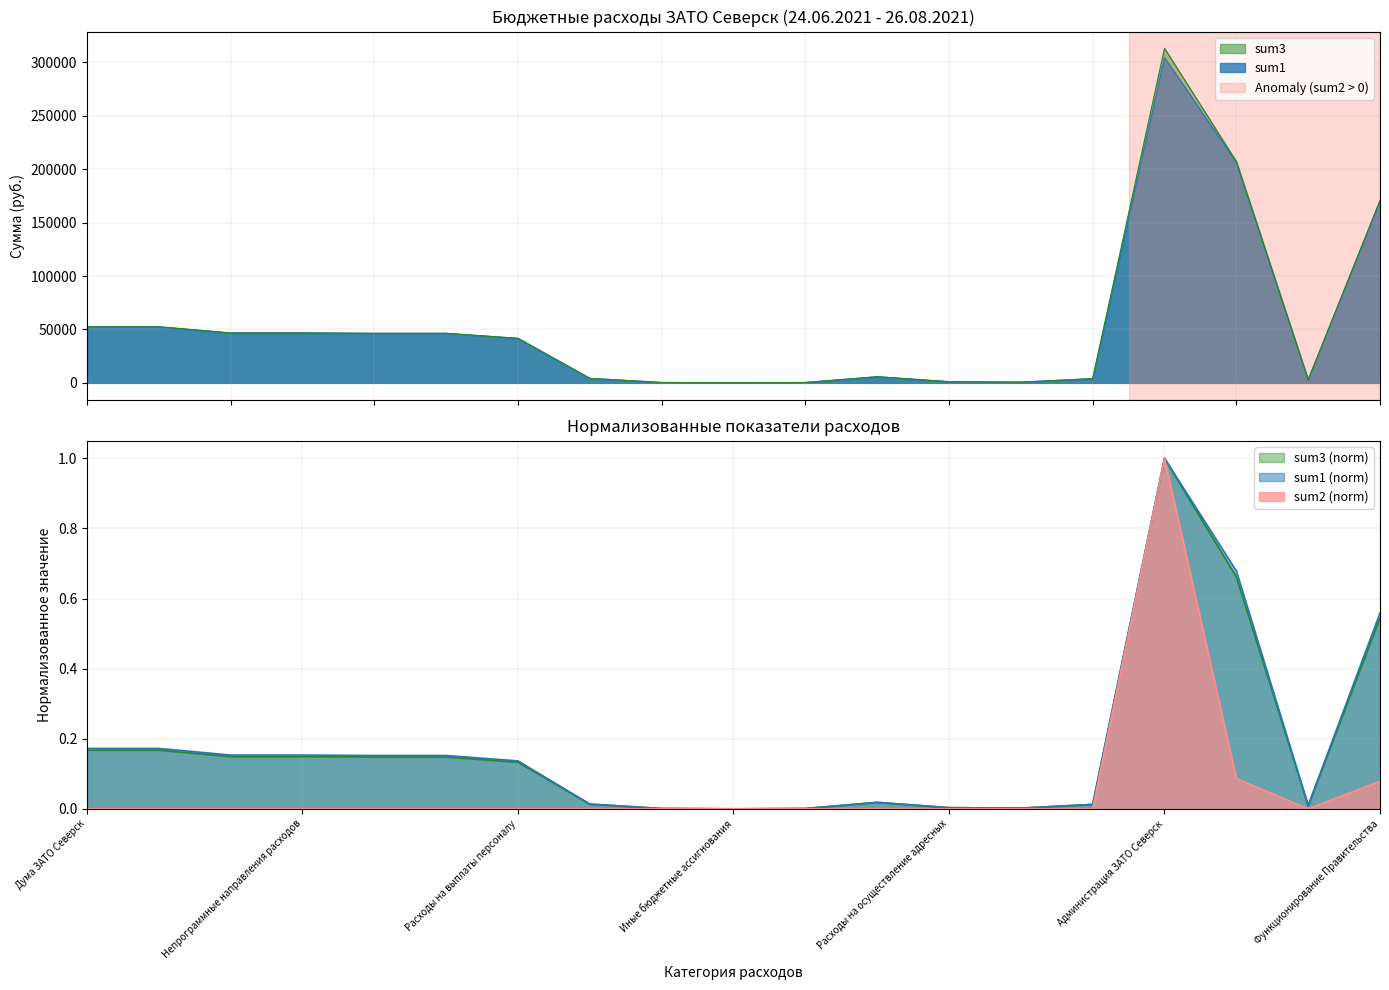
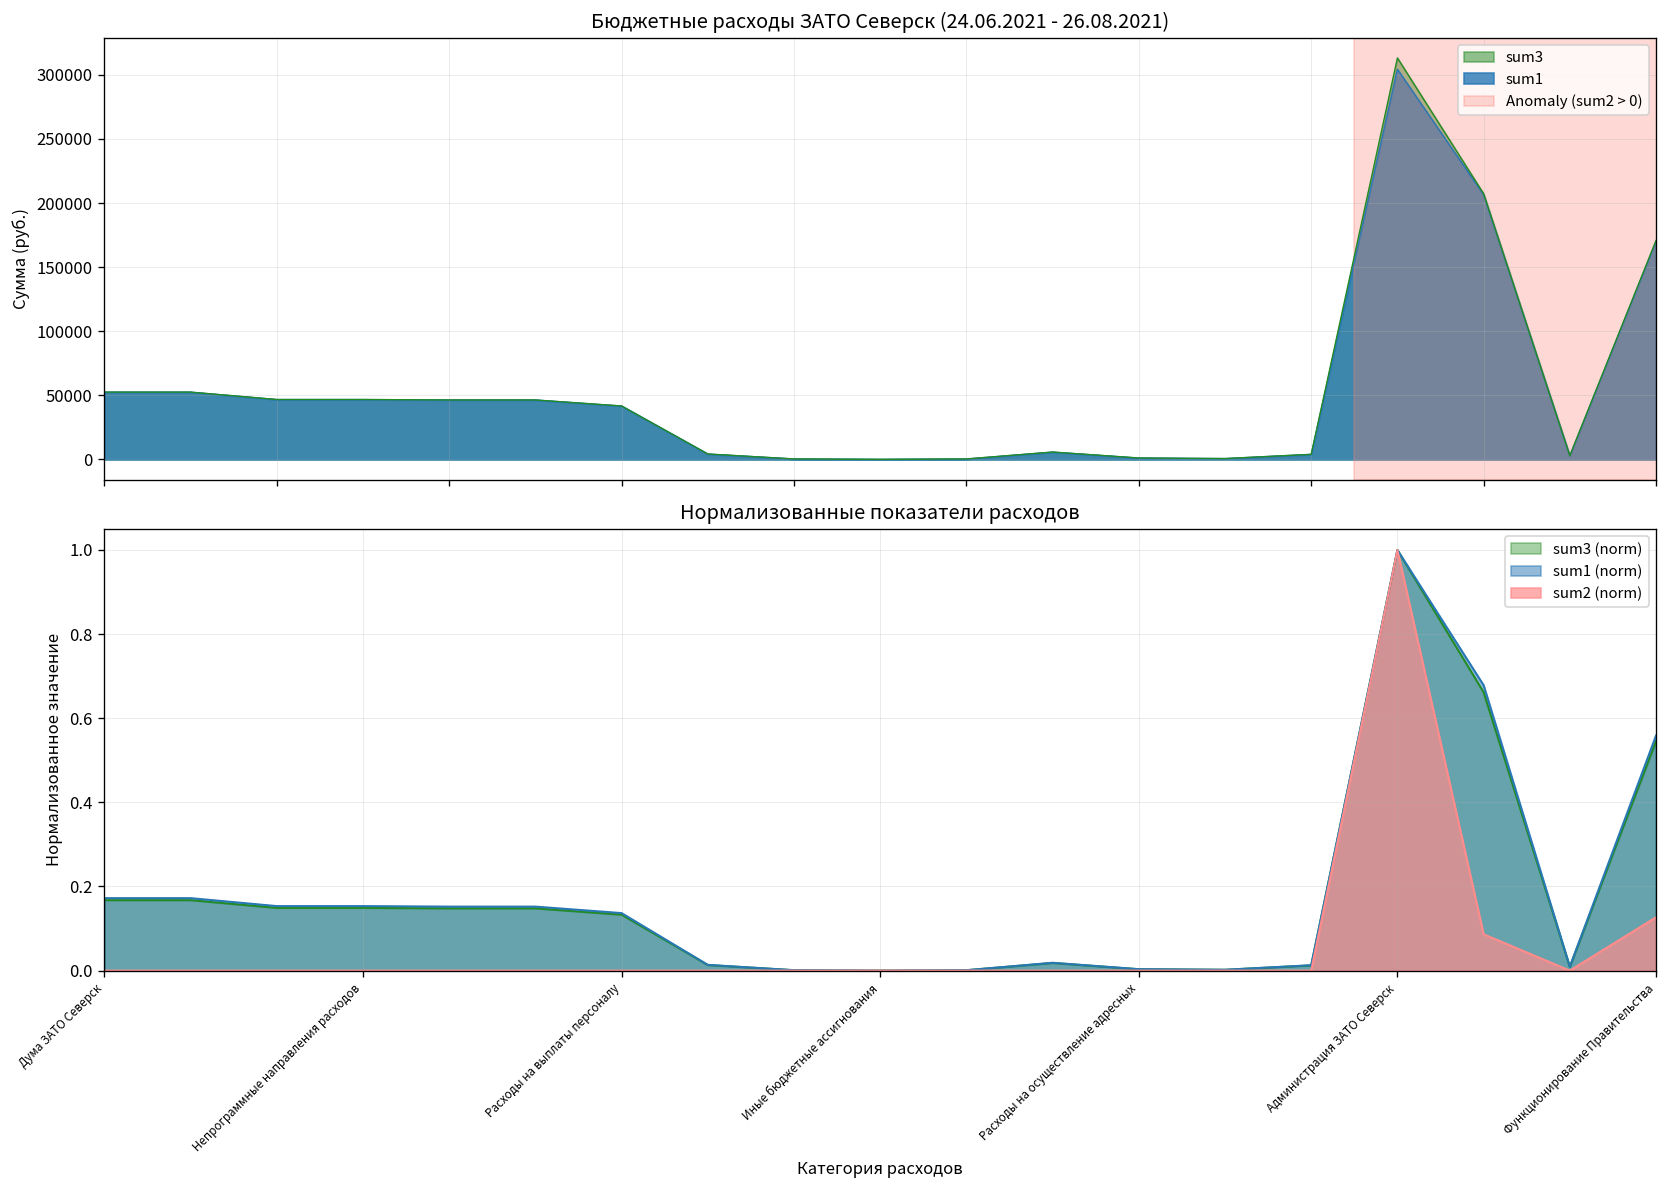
Нормализованные показатели расходов, sum2 (norm), Функционирование Правительства: 0.08 -> 0.13
